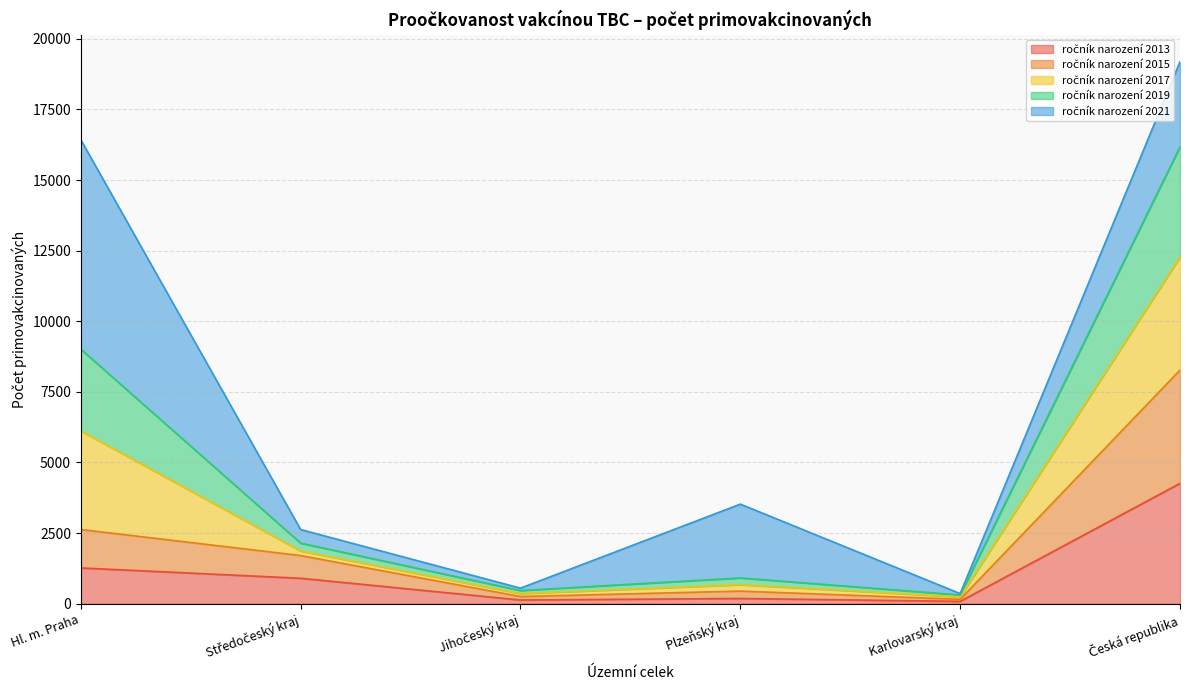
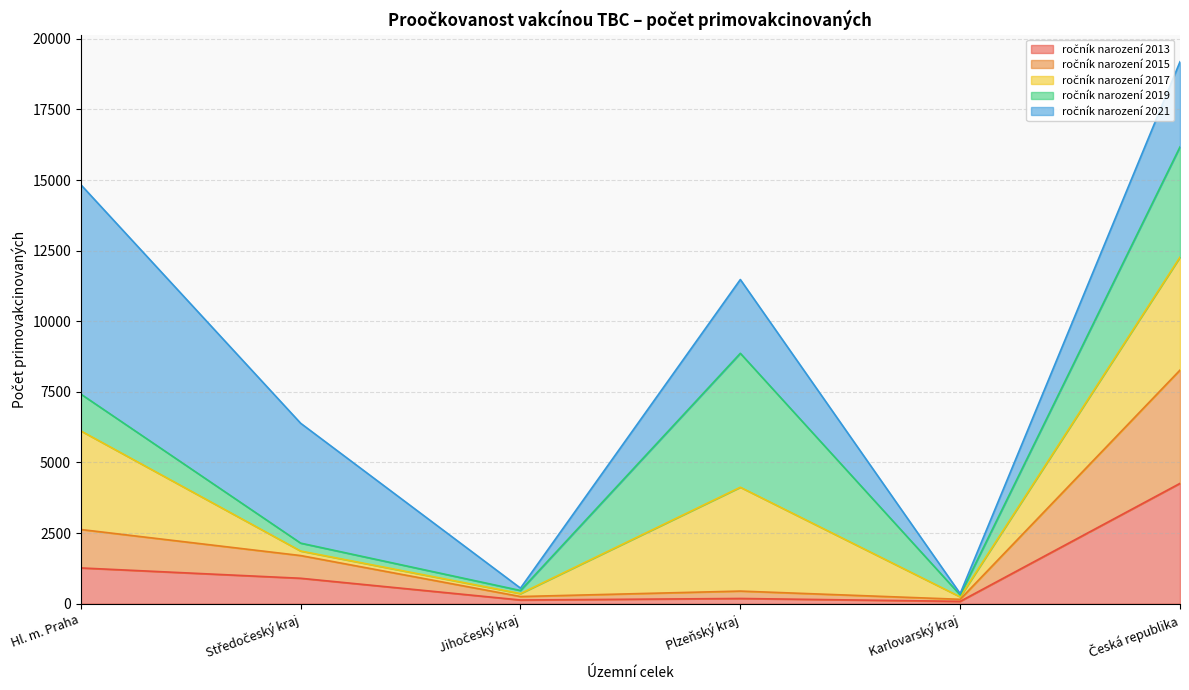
ročník narození 2019, Hl. m. Praha: 2900 -> 1300
ročník narození 2021, Středočeský kraj: 500 -> 4200
ročník narození 2017, Plzeňský kraj: 200 -> 3700
ročník narození 2019, Plzeňský kraj: 200 -> 4700
